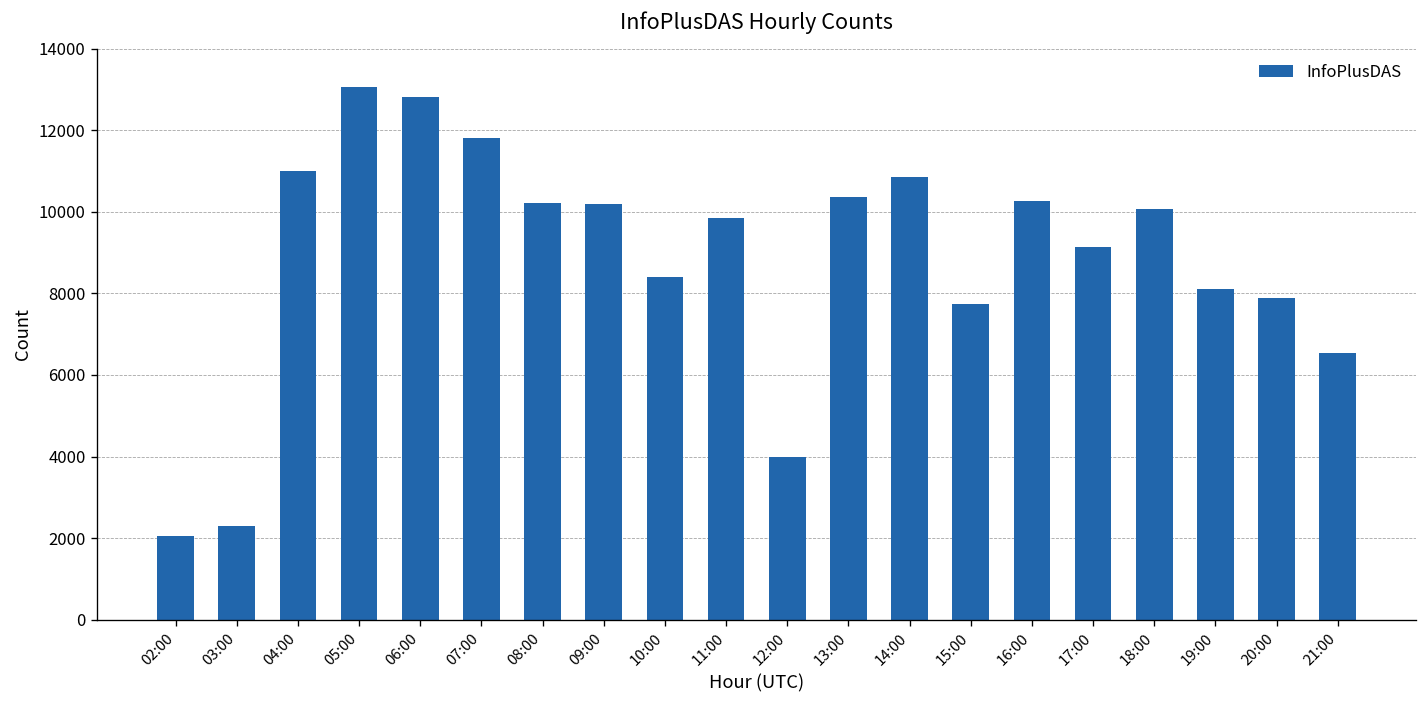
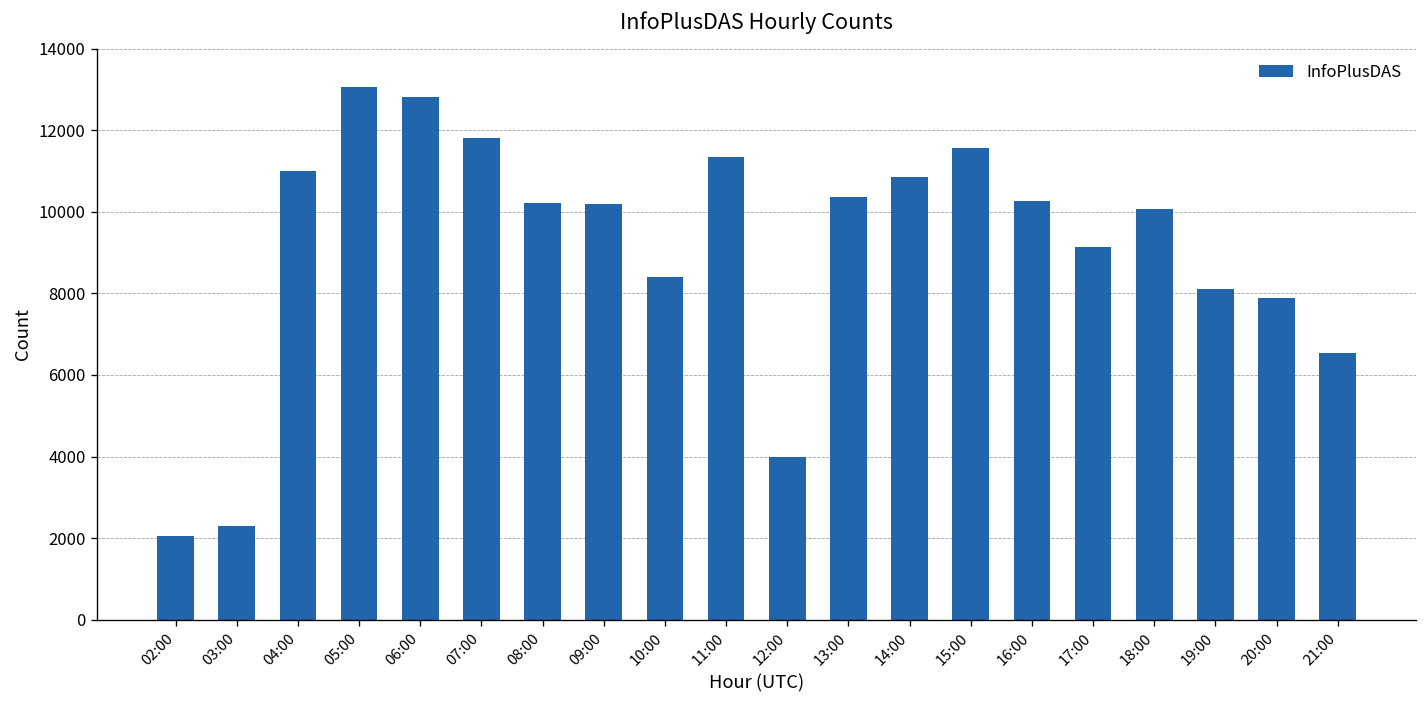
11:00: 9900 -> 11300
15:00: 7700 -> 11600
